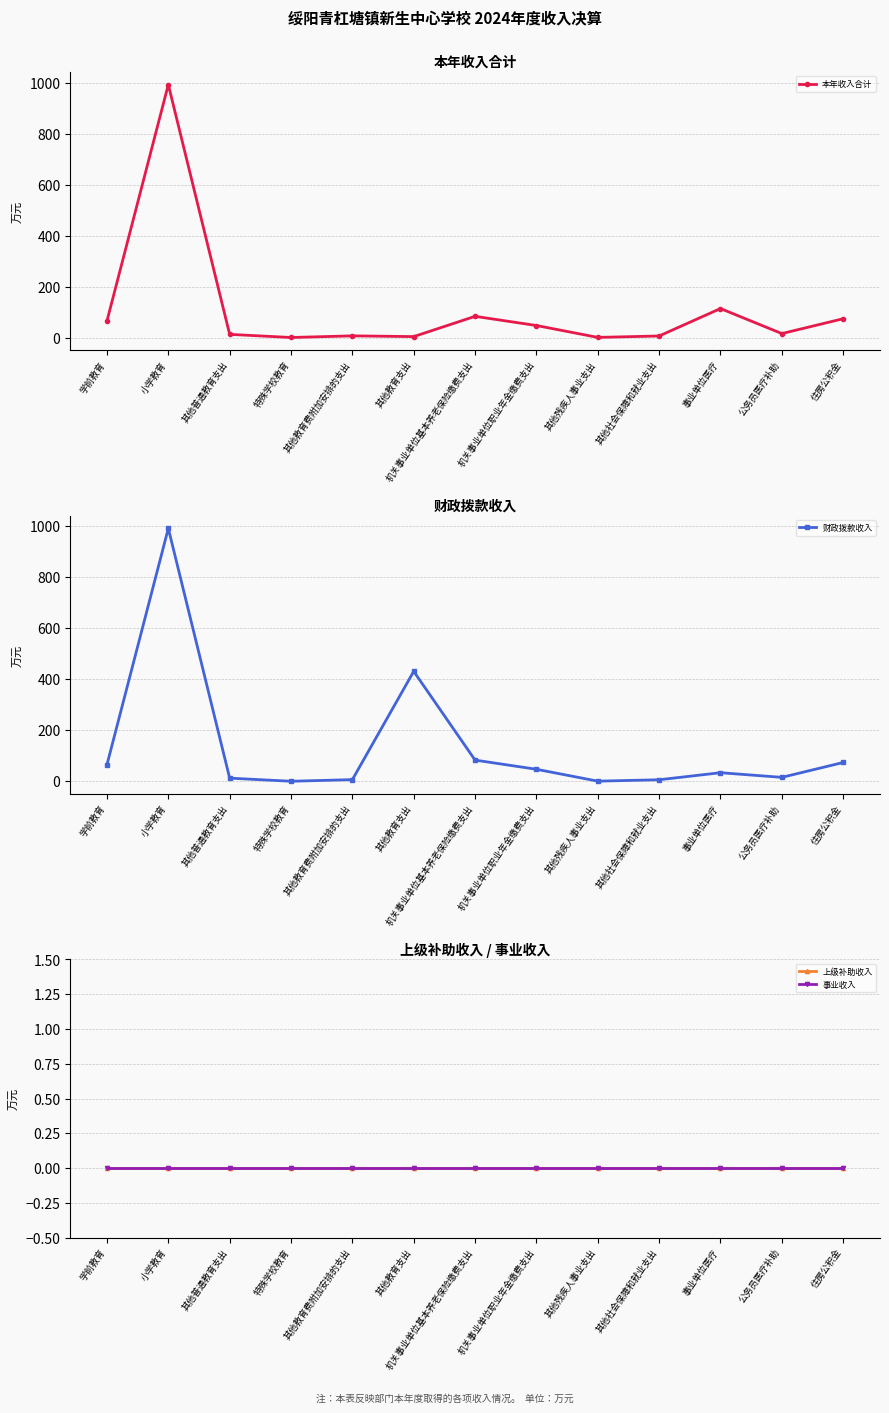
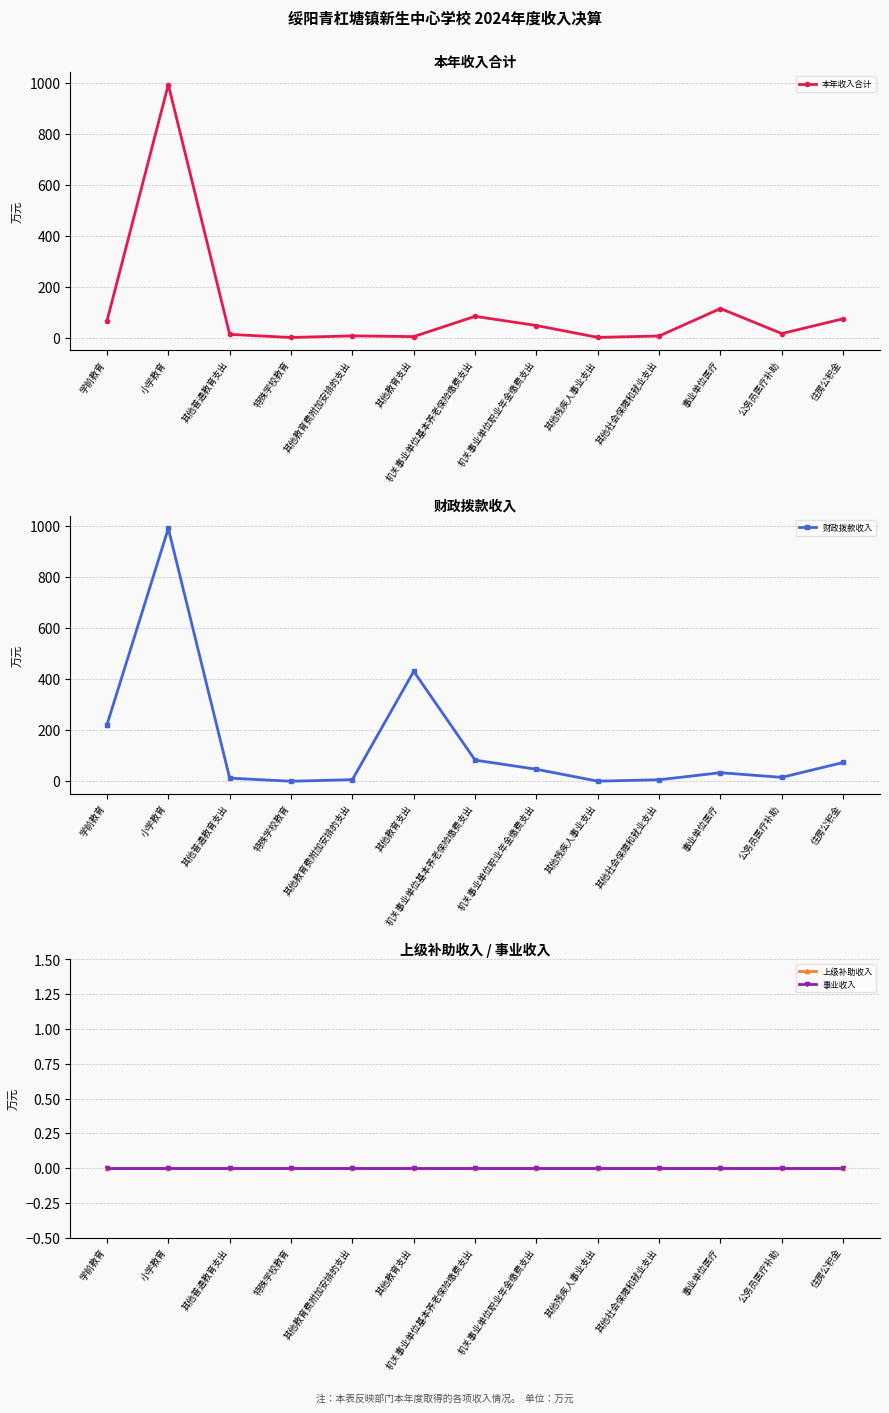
财政拨款收入, 学前教育: 70 -> 220
